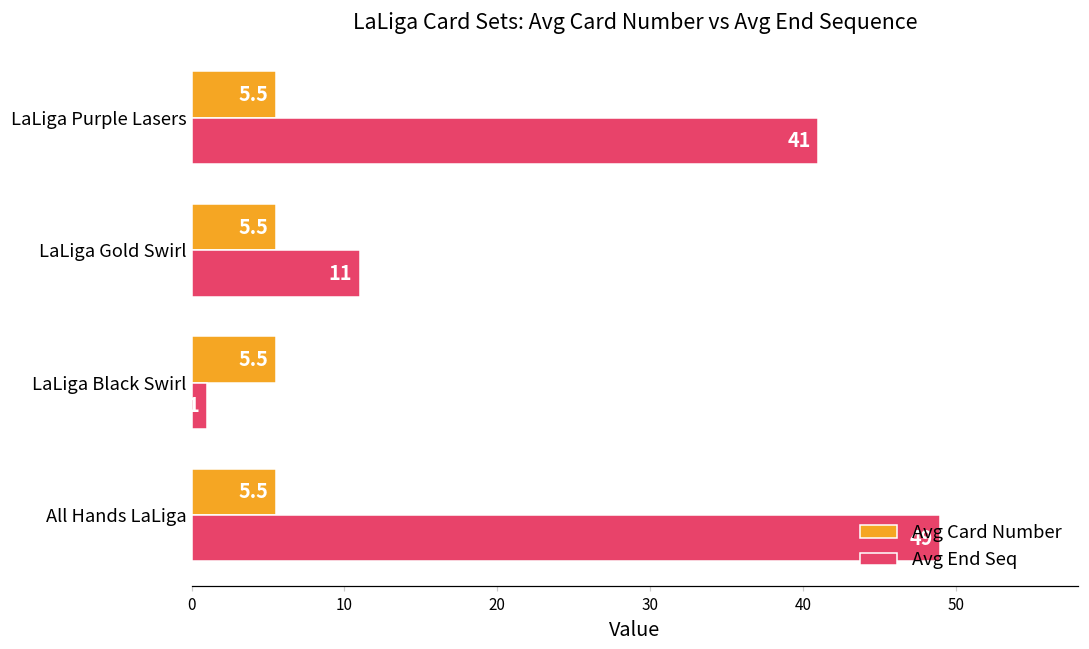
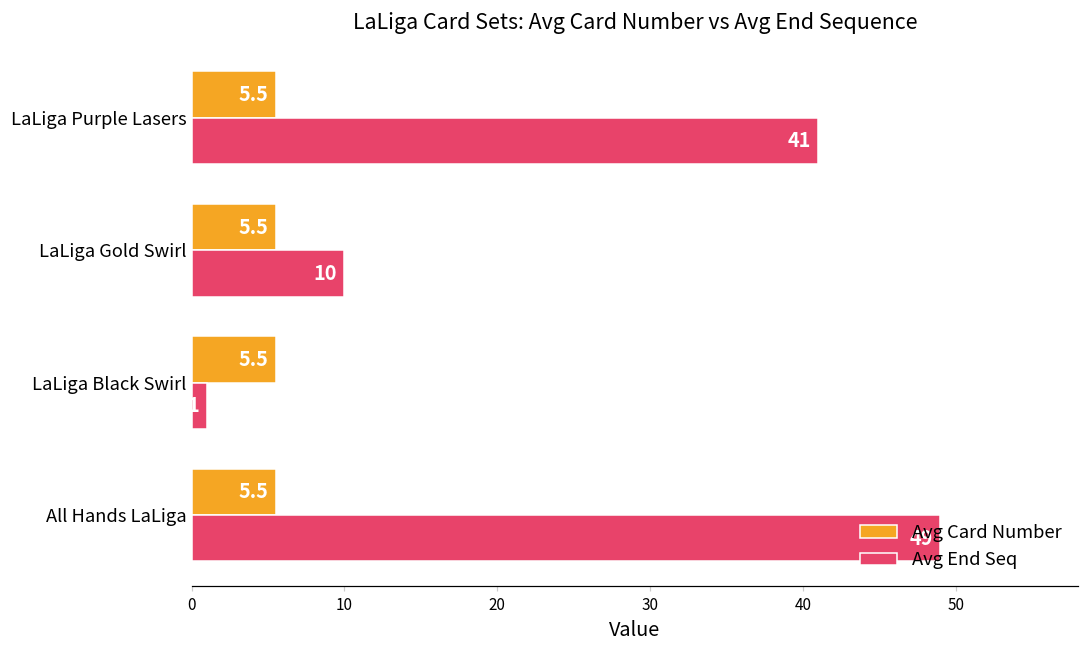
Avg End Seq, LaLiga Gold Swirl: 11 -> 10
